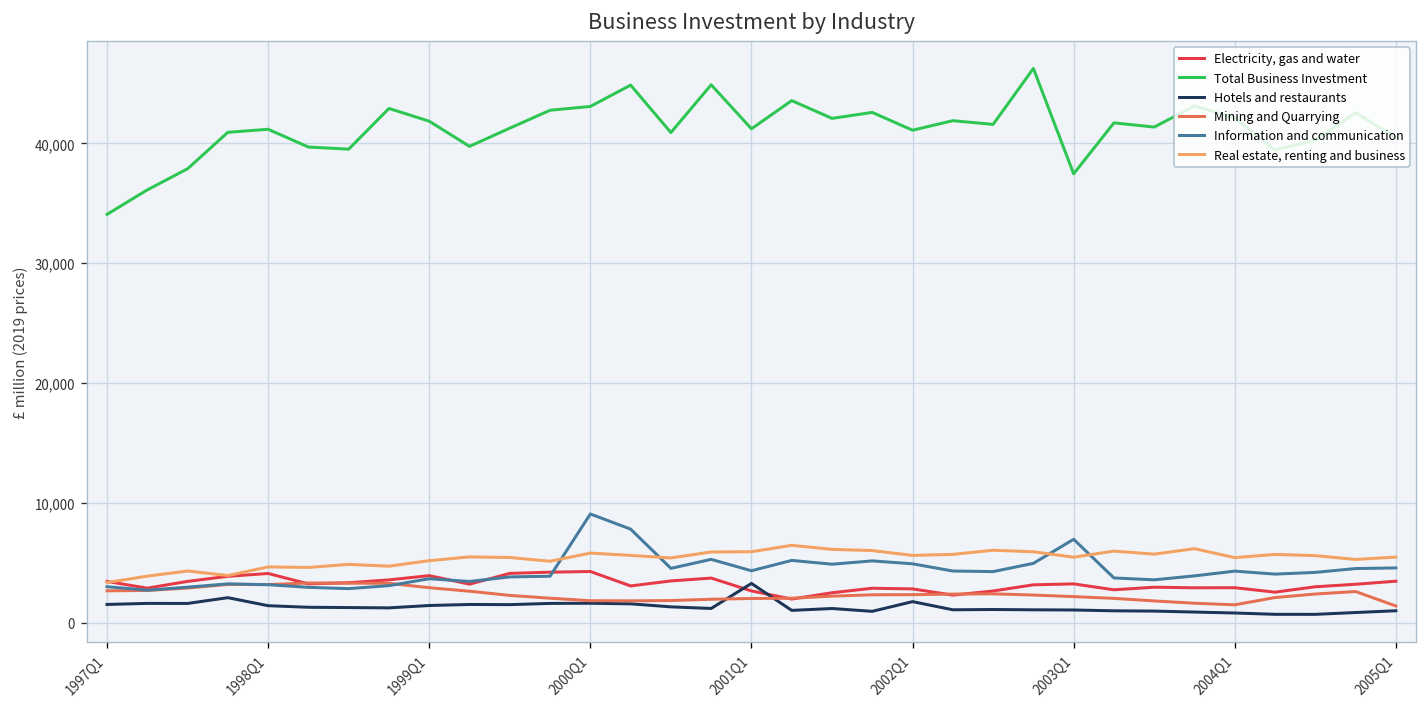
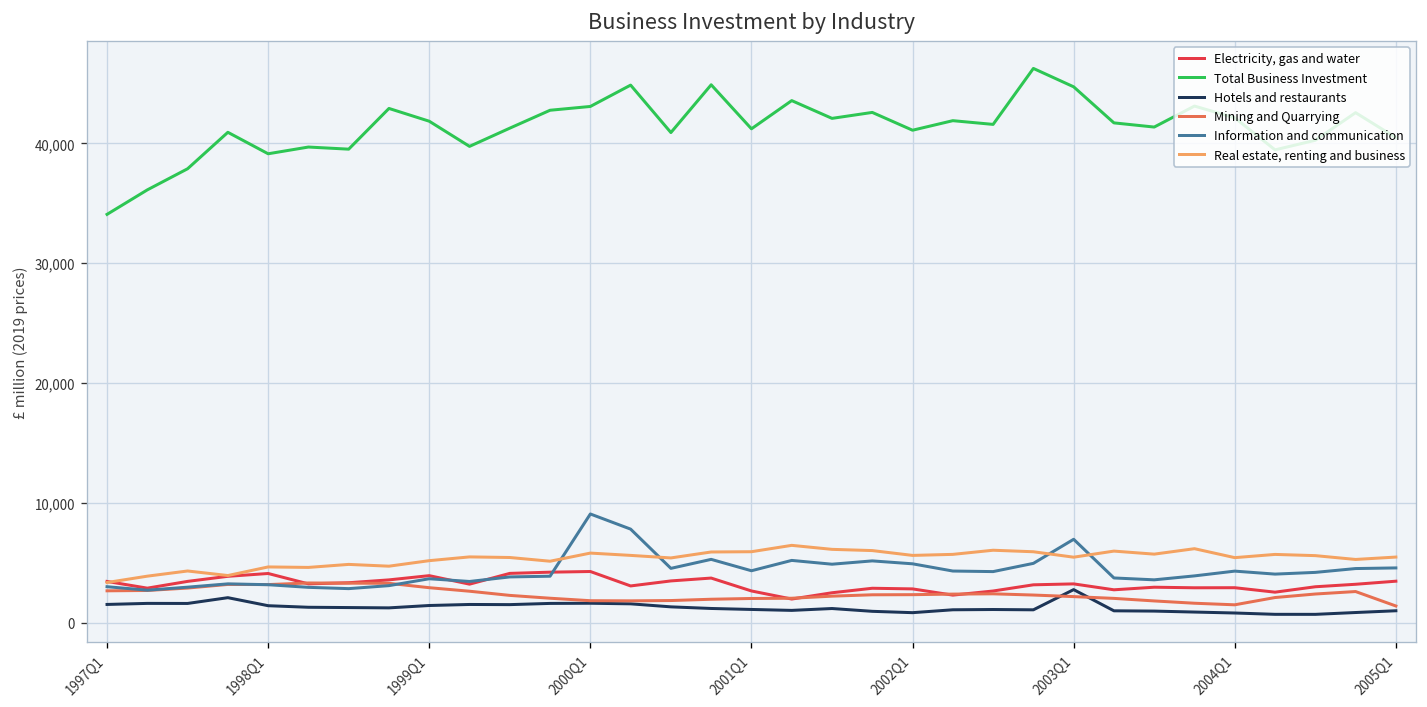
Total Business Investment, 1998Q1: 41,000 -> 39,000
Hotels and restaurants, 2001Q1: 3,000 -> 1,000
Hotels and restaurants, 2002Q1: 2,000 -> 1,000
Total Business Investment, 2003Q1: 37,000 -> 45,000
Hotels and restaurants, 2003Q1: 1,000 -> 3,000
